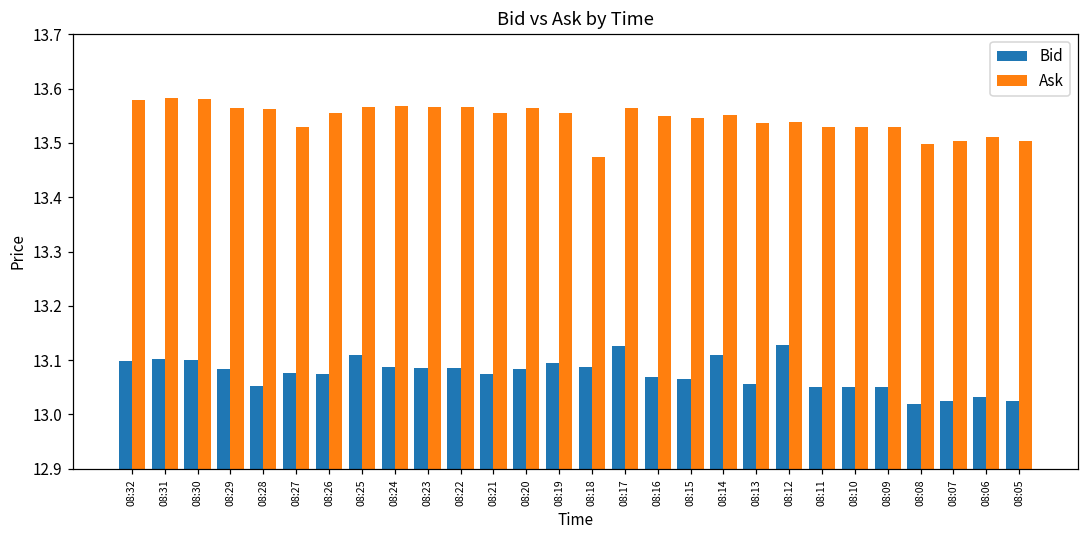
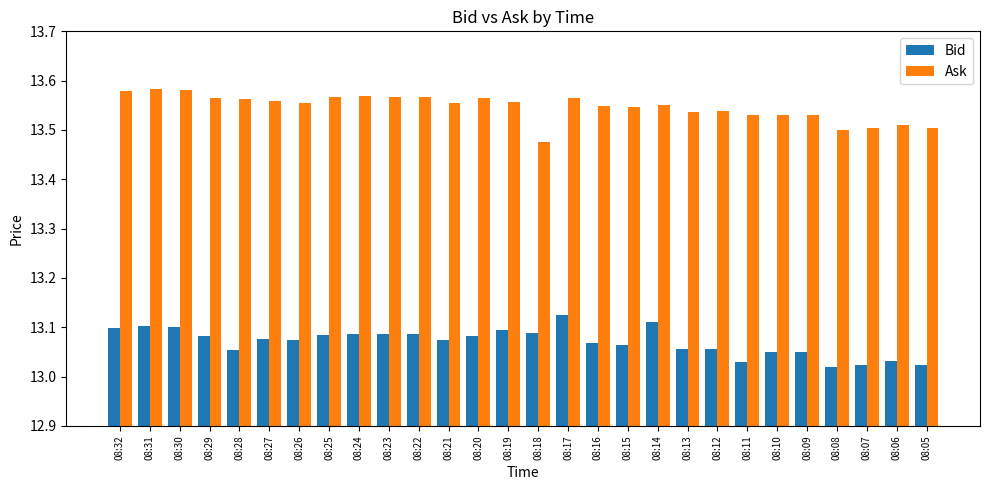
Ask, 08:27: 13.53 -> 13.56
Bid, 08:25: 13.11 -> 13.09
Bid, 08:12: 13.13 -> 13.06
Bid, 08:11: 13.05 -> 13.03
